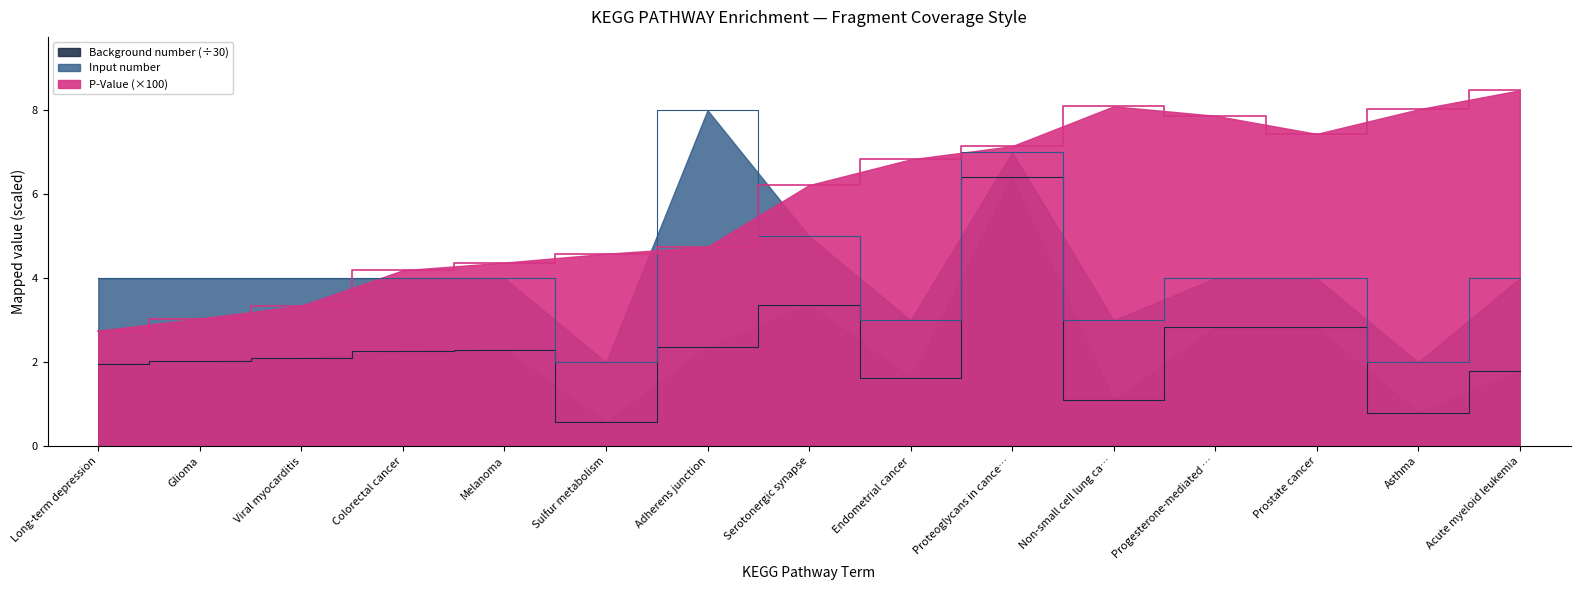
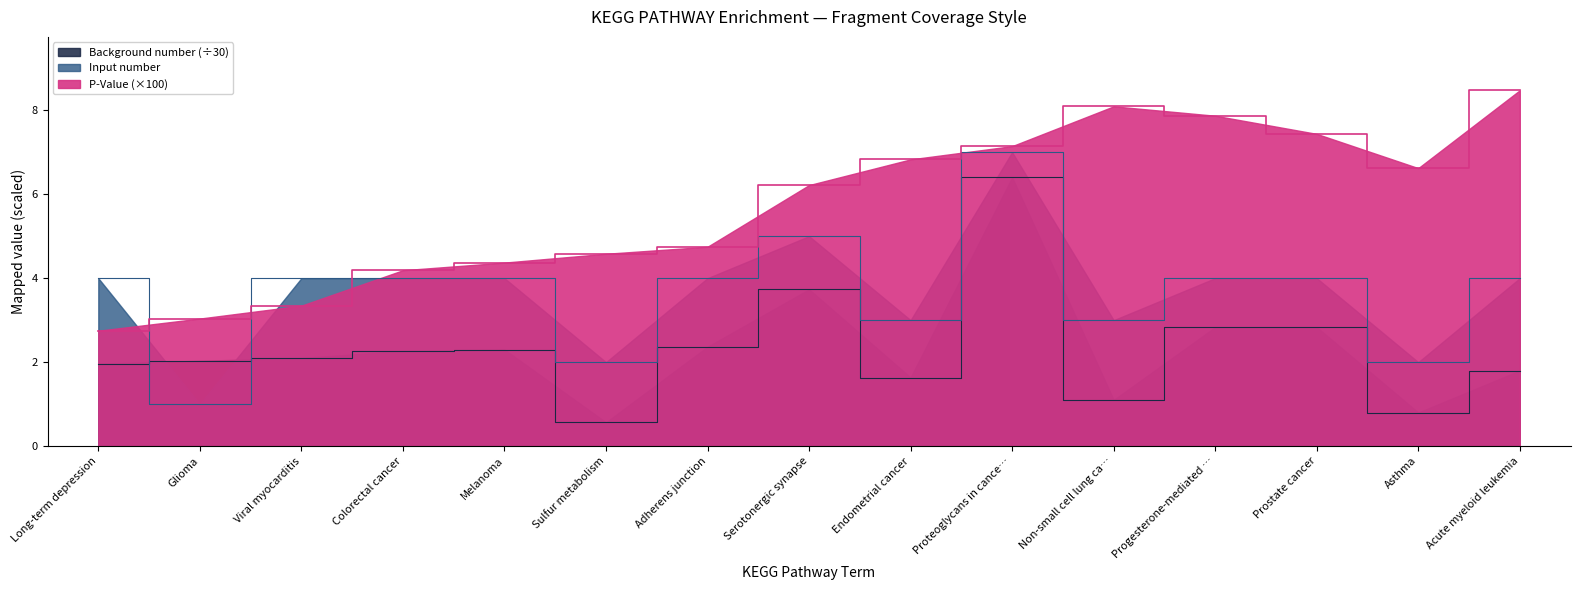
Input number, Glioma: 4 -> 1
Input number, Adherens junction: 8 -> 4
Background number (÷30), Serotonergic synapse: 3.4 -> 3.7
P-Value (×100), Asthma: 8.0 -> 6.6
